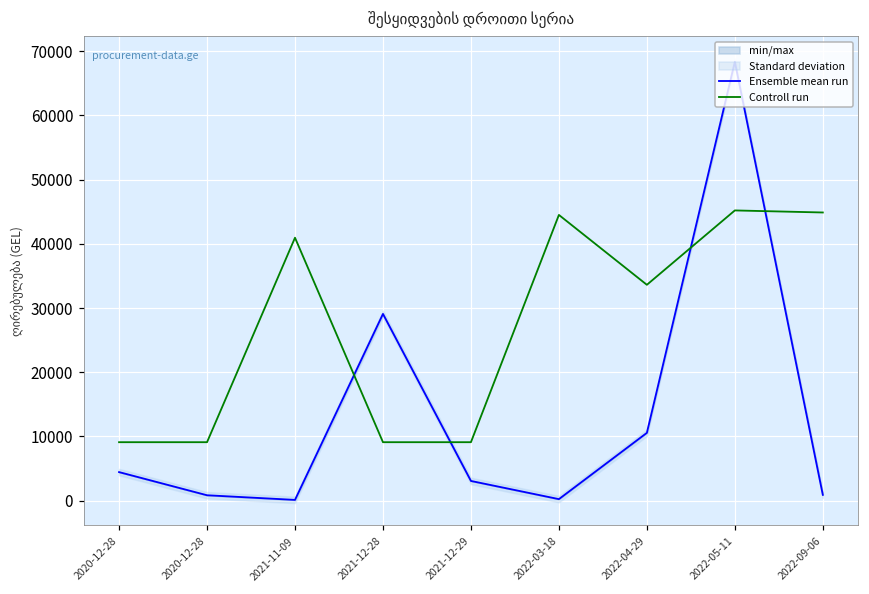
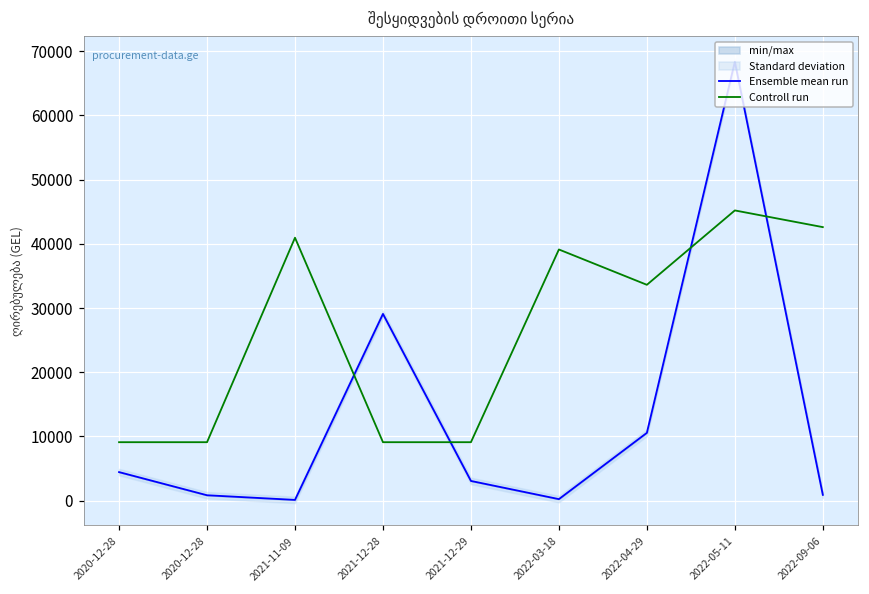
Controll run, 2022-03-18: 45000 -> 39000
Controll run, 2022-09-06: 45000 -> 43000
